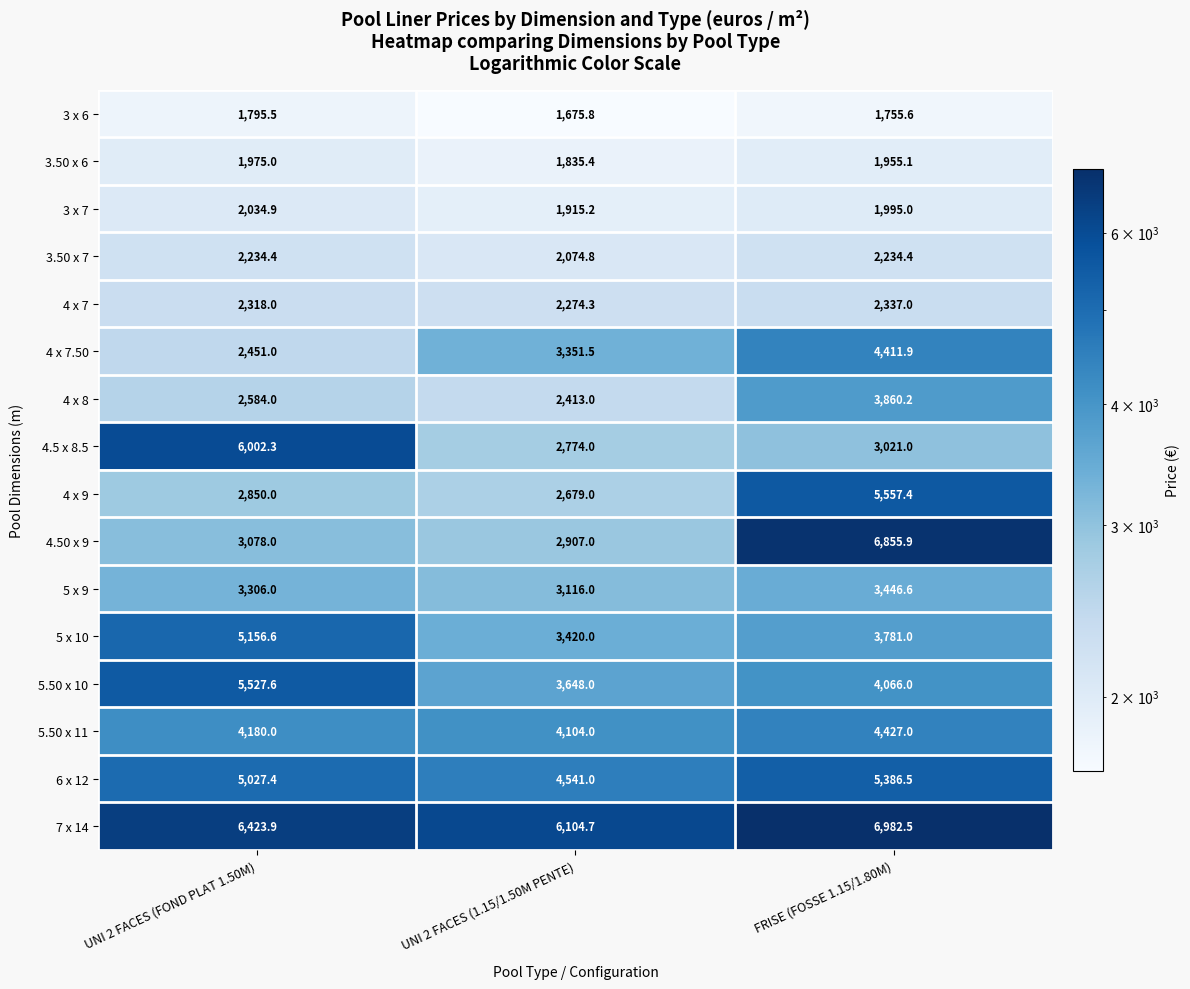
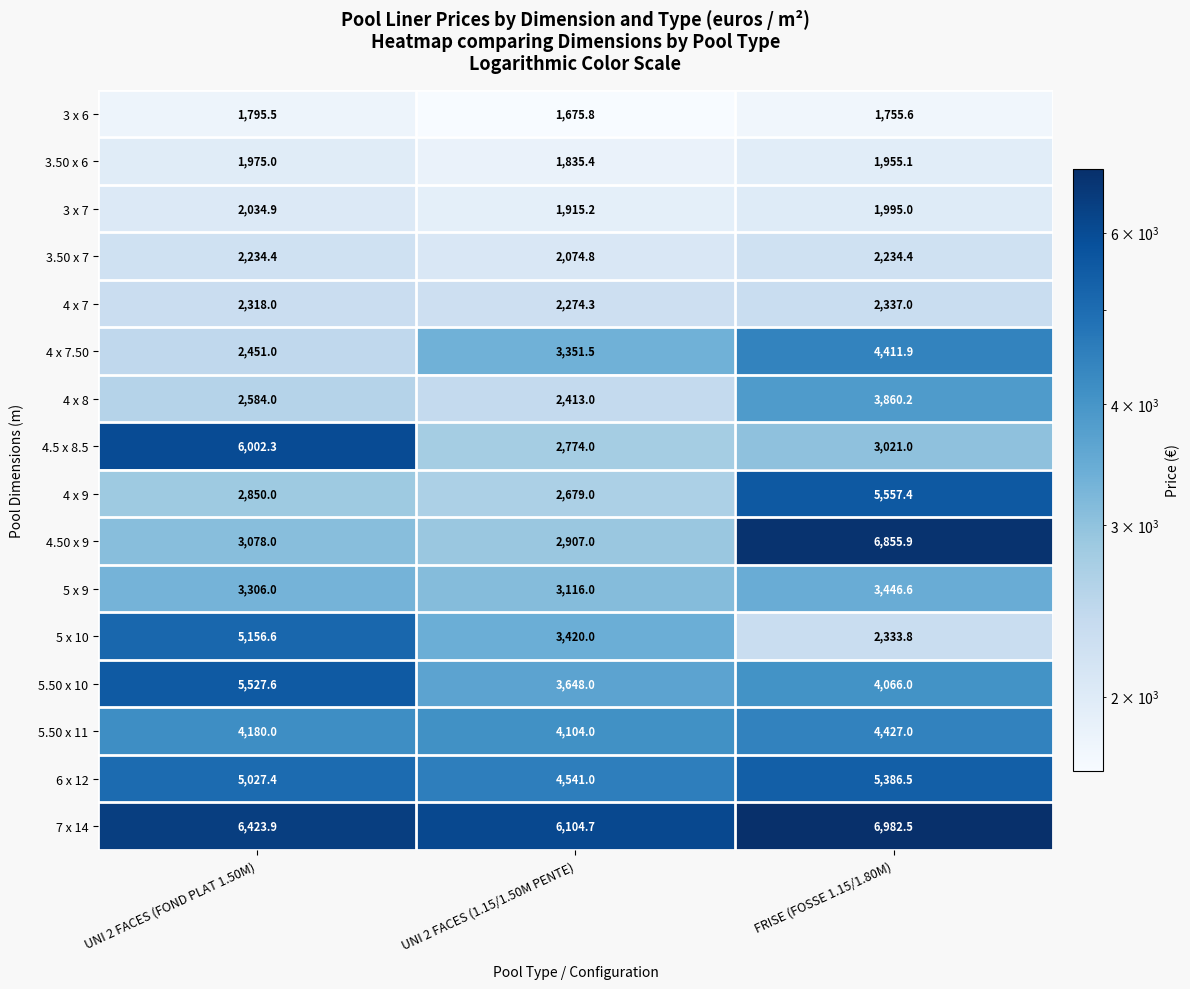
5 x 10, FRISE (FOSSE 1.15/1.80M): 3,781.0 -> 2,333.8
